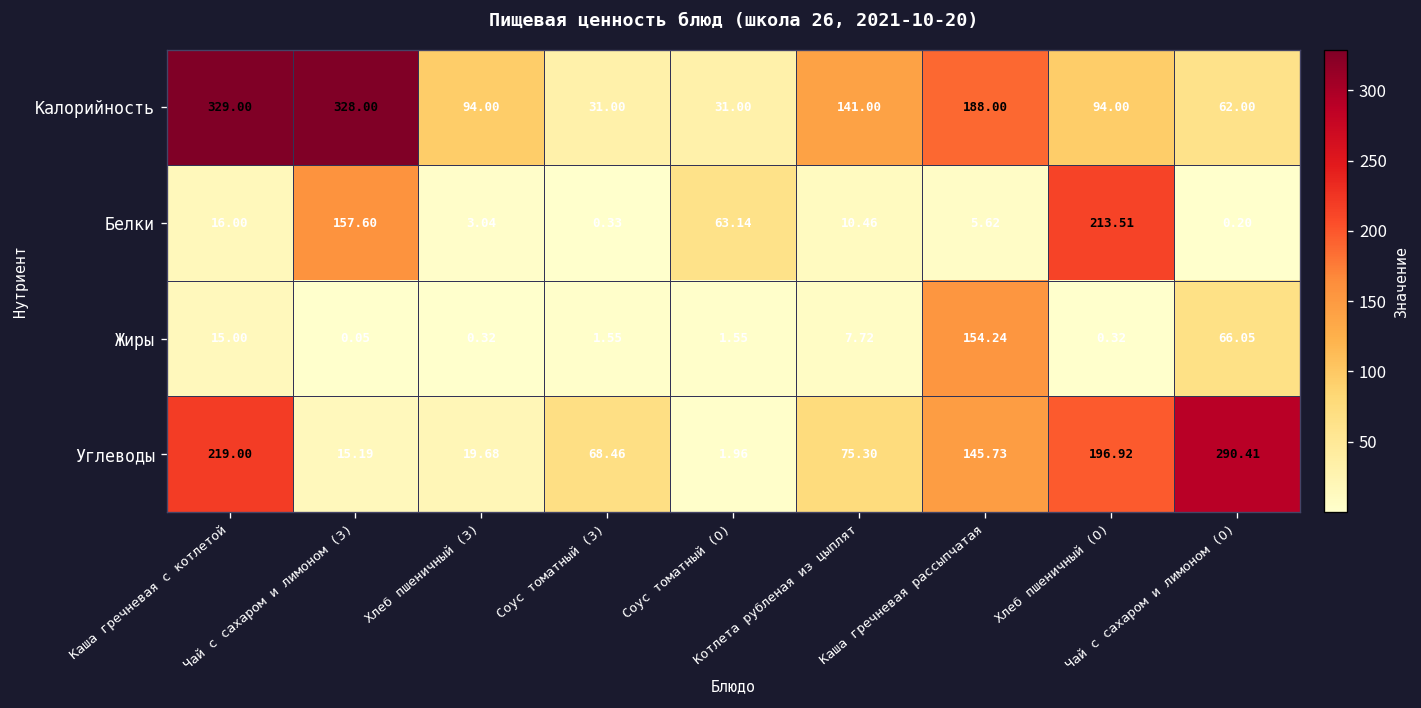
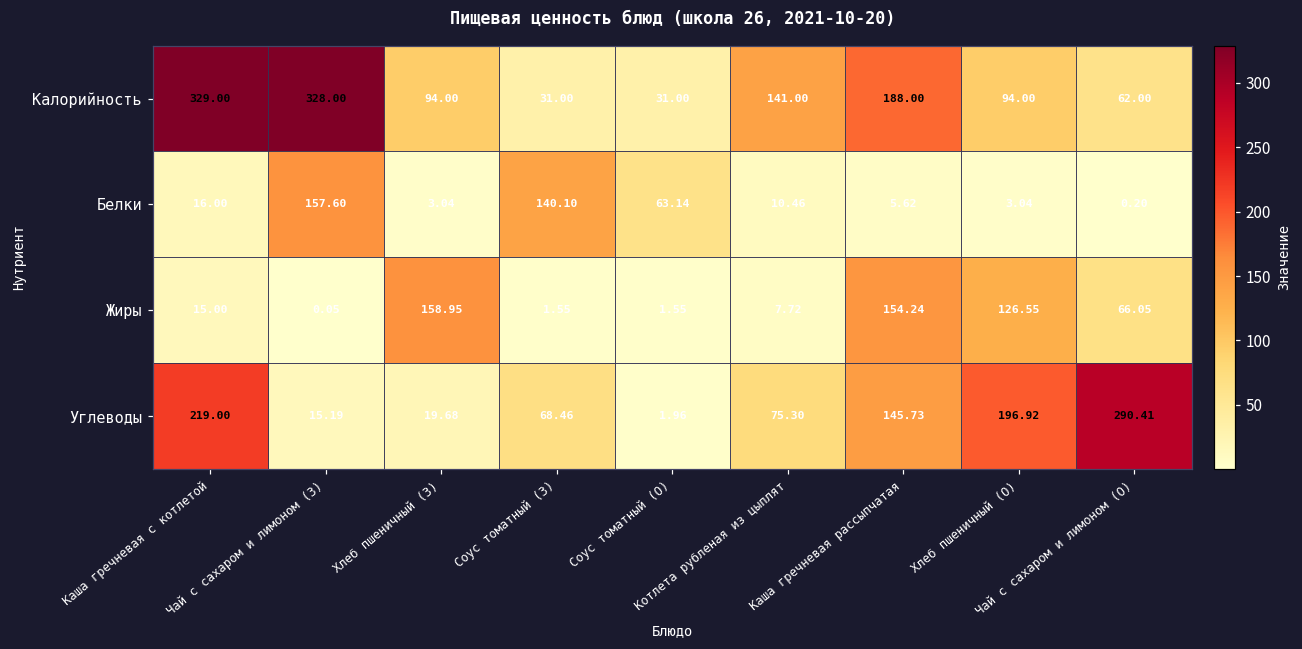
Белки, Соус томатный (З): 0.33 -> 140.10
Белки, Хлеб пшеничный (О): 213.51 -> 3.04
Жиры, Хлеб пшеничный (З): 0.32 -> 158.95
Жиры, Хлеб пшеничный (О): 0.32 -> 126.55
